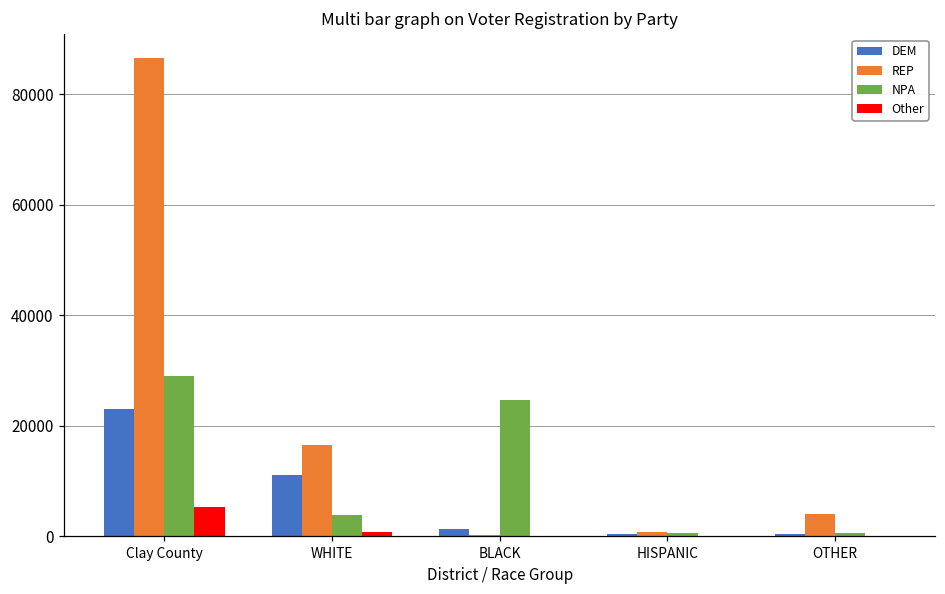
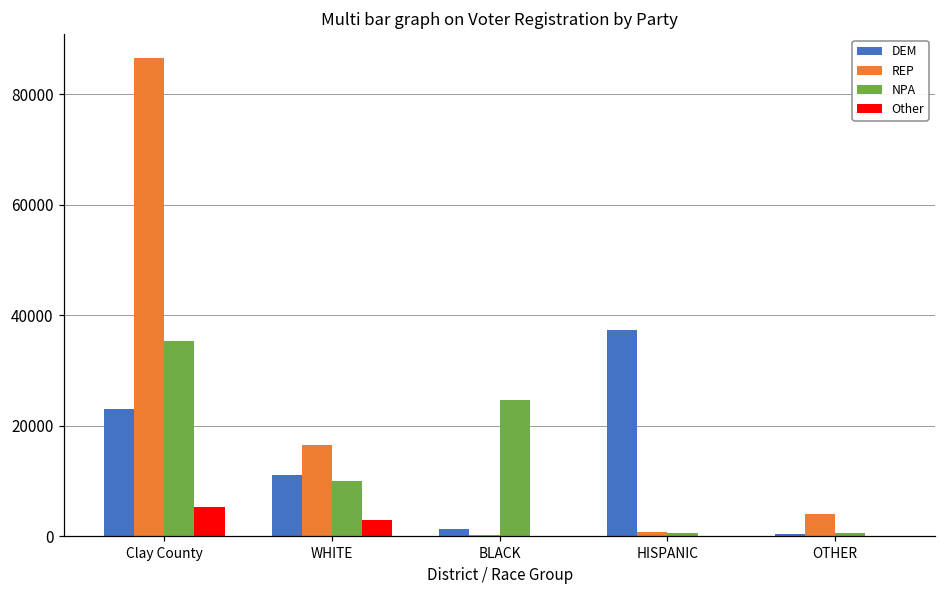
NPA, Clay County: 29000 -> 35000
NPA, WHITE: 4000 -> 10000
Other, WHITE: 1000 -> 3000
DEM, HISPANIC: 0 -> 37000
